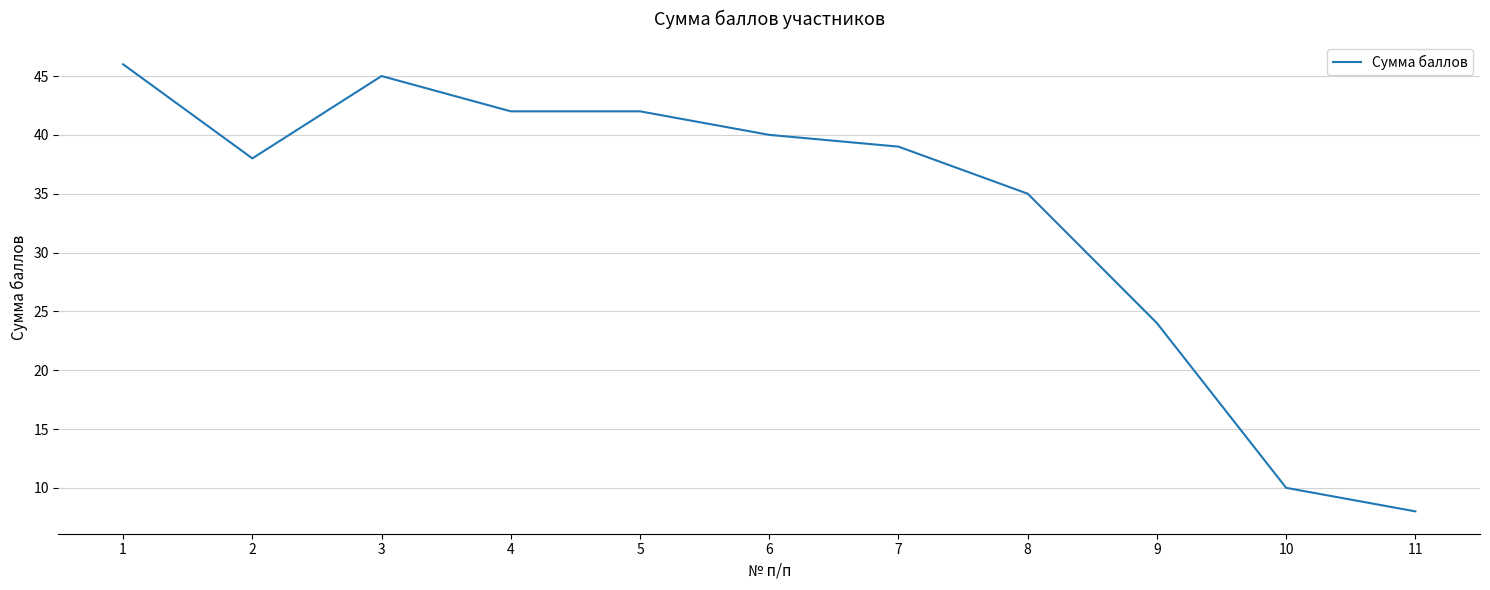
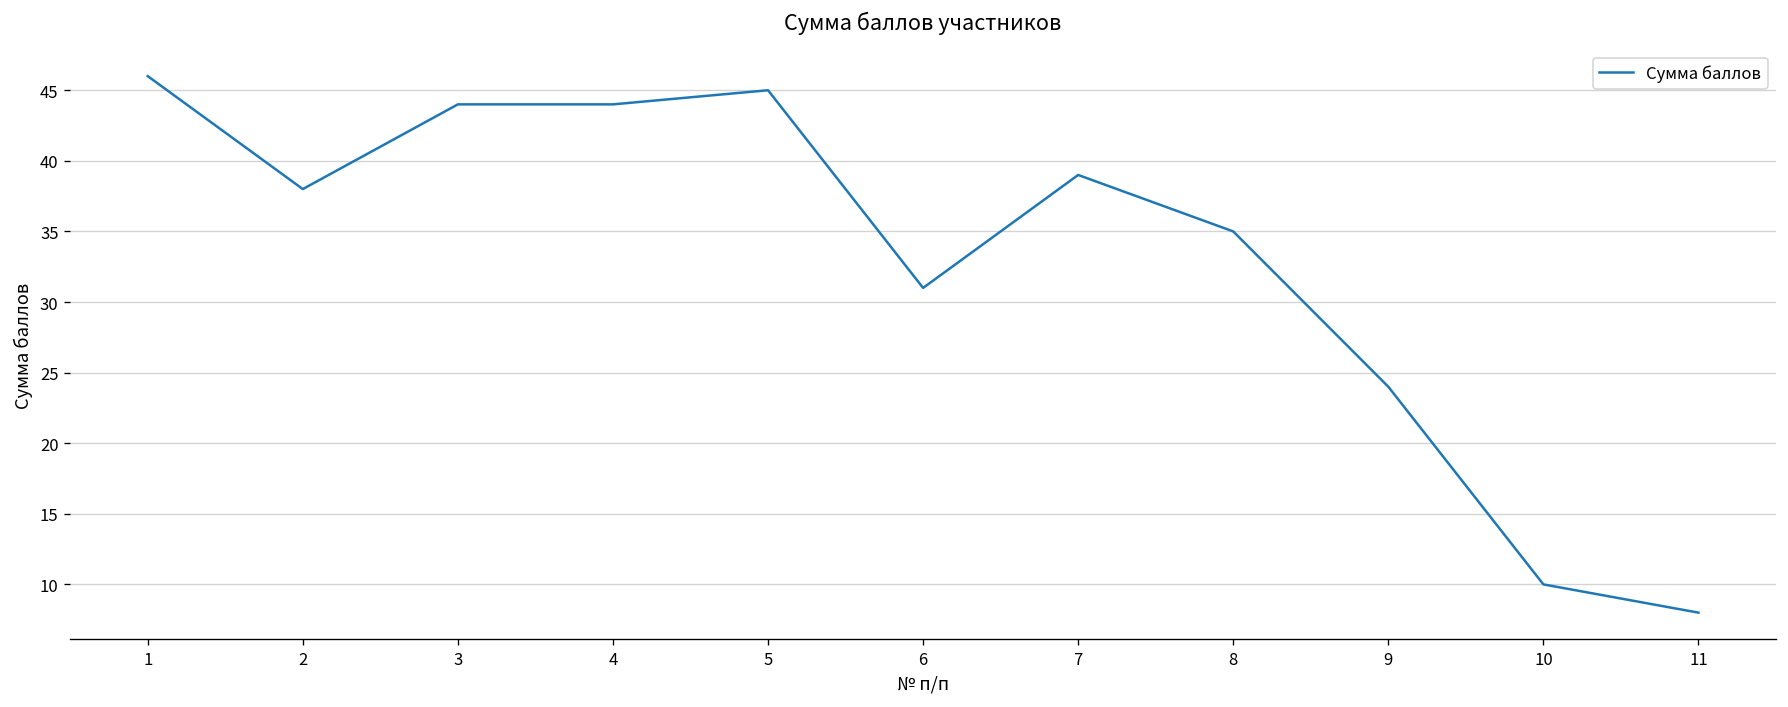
3: 45 -> 44
4: 42 -> 44
5: 42 -> 45
6: 40 -> 31
